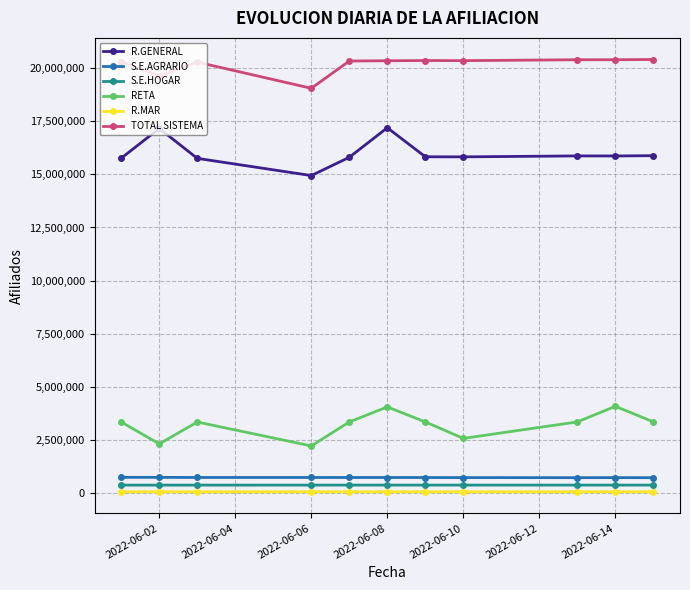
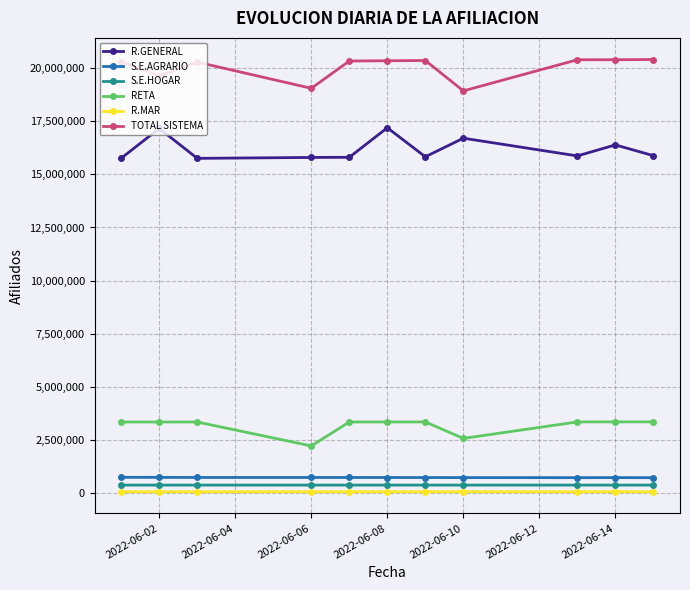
RETA, 2022-06-02: 2,300,000 -> 3,300,000
R.GENERAL, 2022-06-06: 14,900,000 -> 15,800,000
RETA, 2022-06-08: 4,100,000 -> 3,300,000
R.GENERAL, 2022-06-10: 15,800,000 -> 16,700,000
TOTAL SISTEMA, 2022-06-10: 20,400,000 -> 18,900,000
R.GENERAL, 2022-06-14: 15,900,000 -> 16,400,000
RETA, 2022-06-14: 4,100,000 -> 3,400,000
